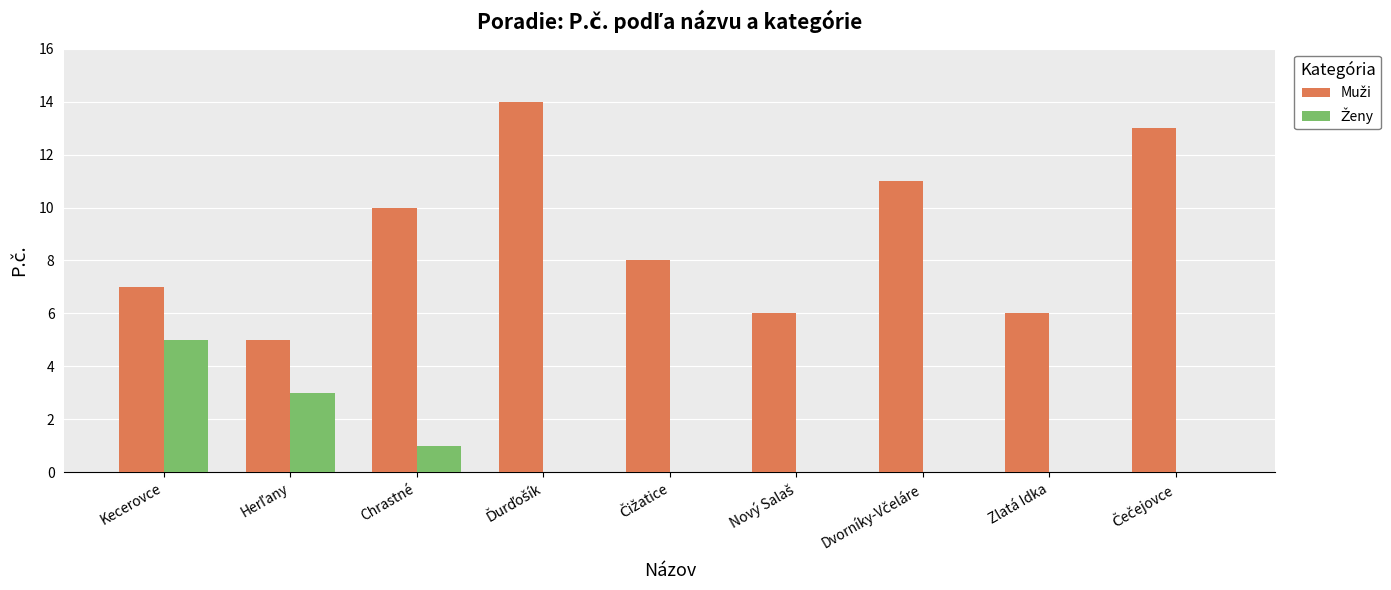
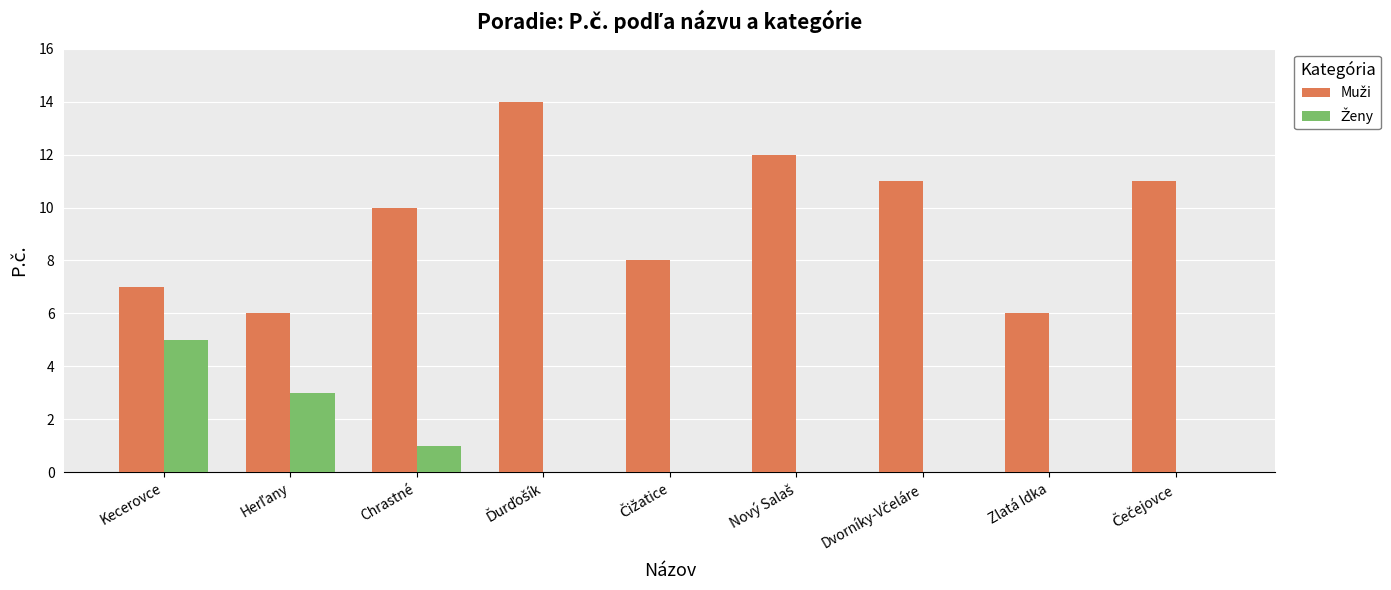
Muži, Herľany: 5 -> 6
Muži, Nový Salaš: 6 -> 12
Muži, Čečejovce: 13 -> 11
